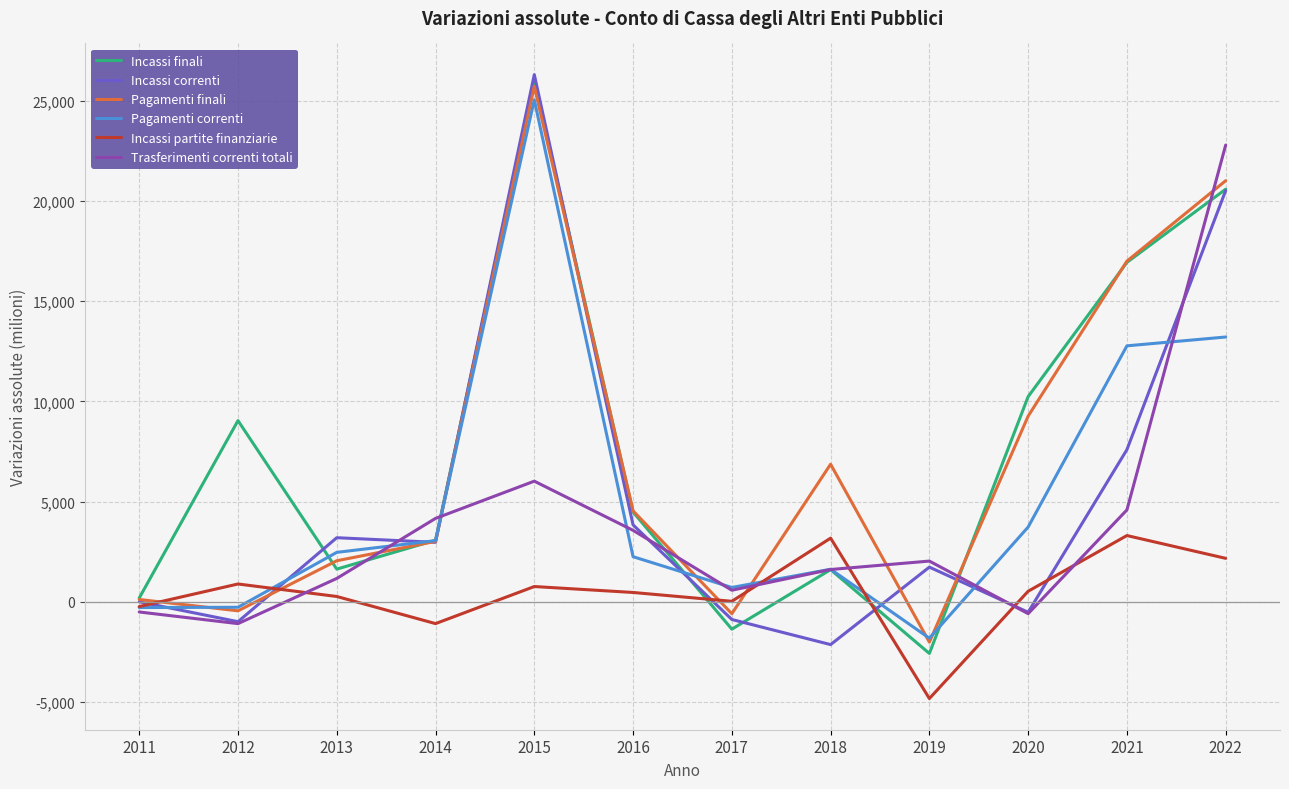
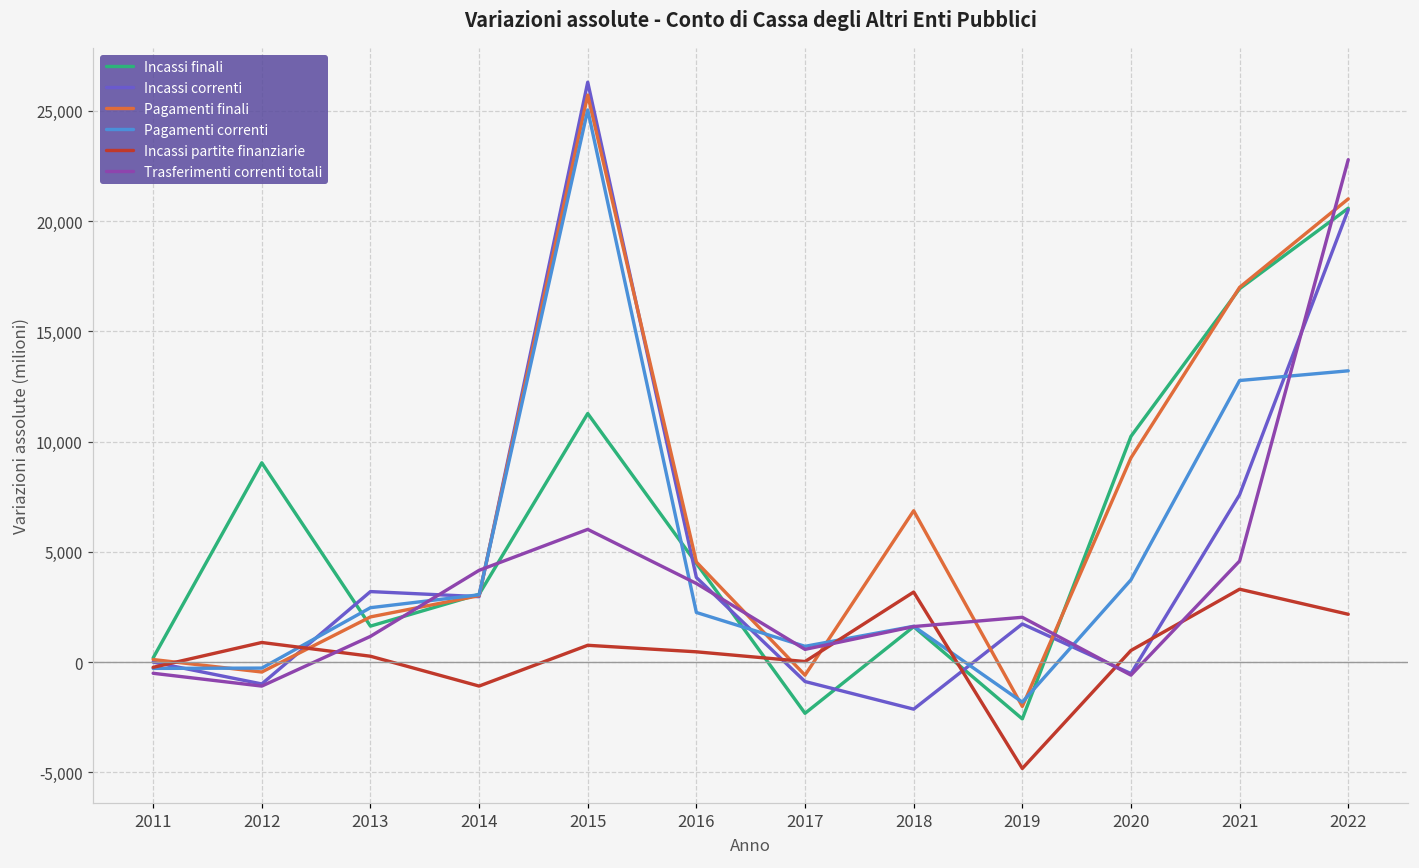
Incassi finali, 2015: 26,000 -> 11,300
Incassi finali, 2017: -1,400 -> -2,300
